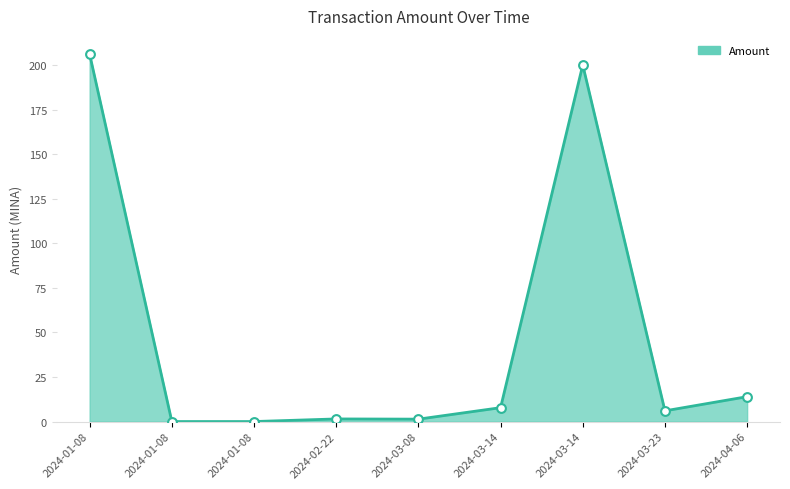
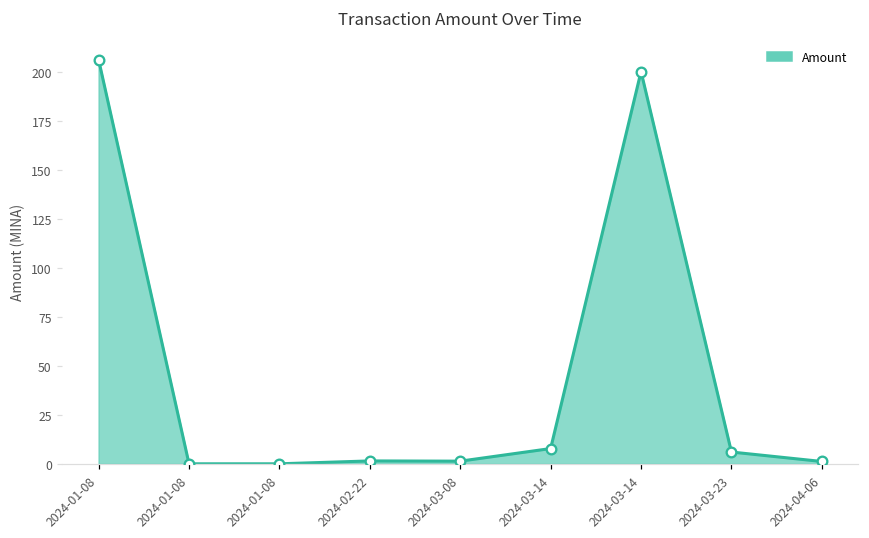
2024-04-06: 14 -> 1
